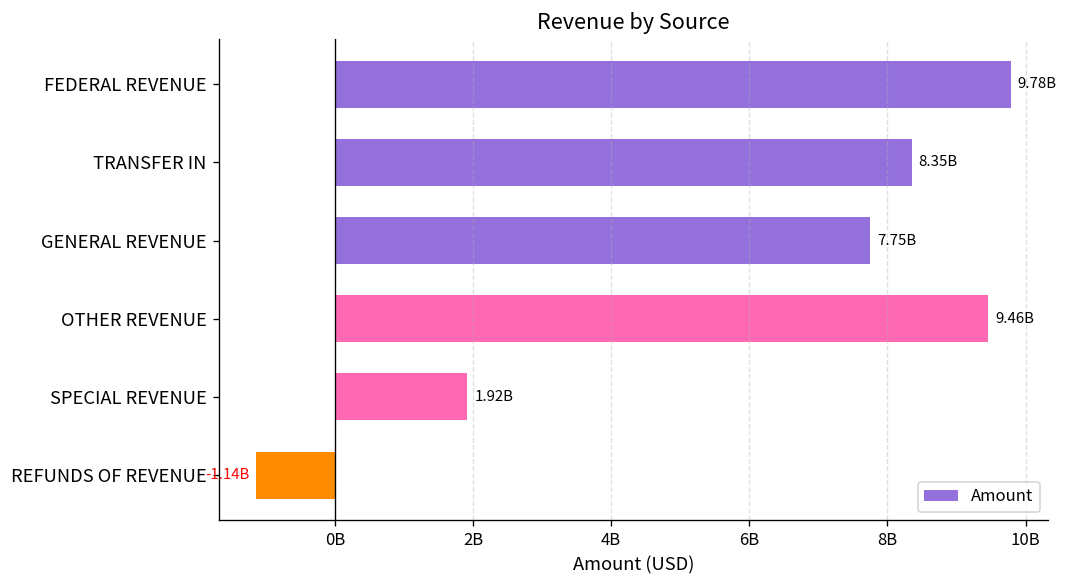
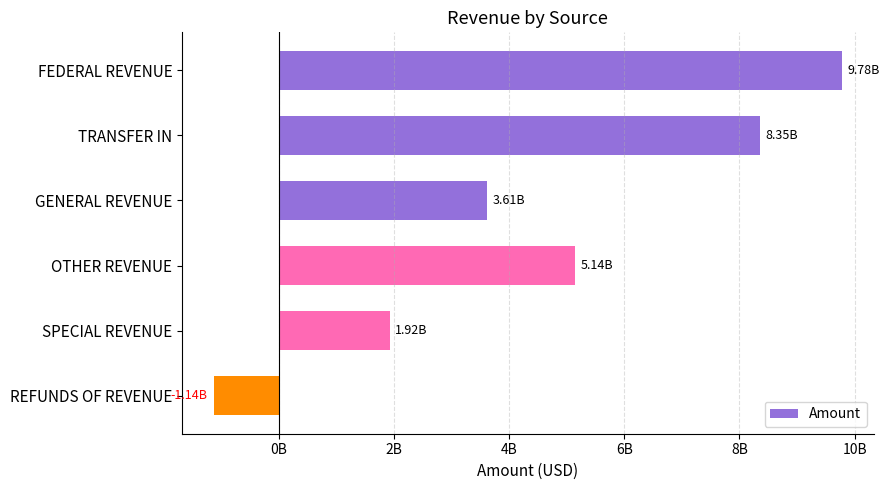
GENERAL REVENUE: 7.75B -> 3.61B
OTHER REVENUE: 9.46B -> 5.14B
